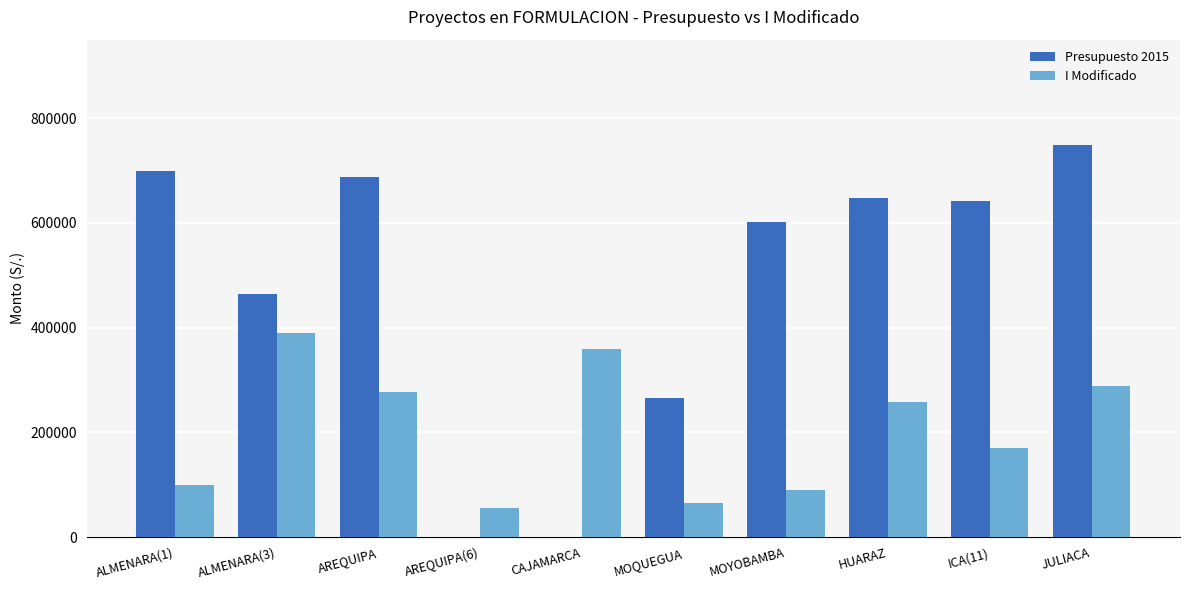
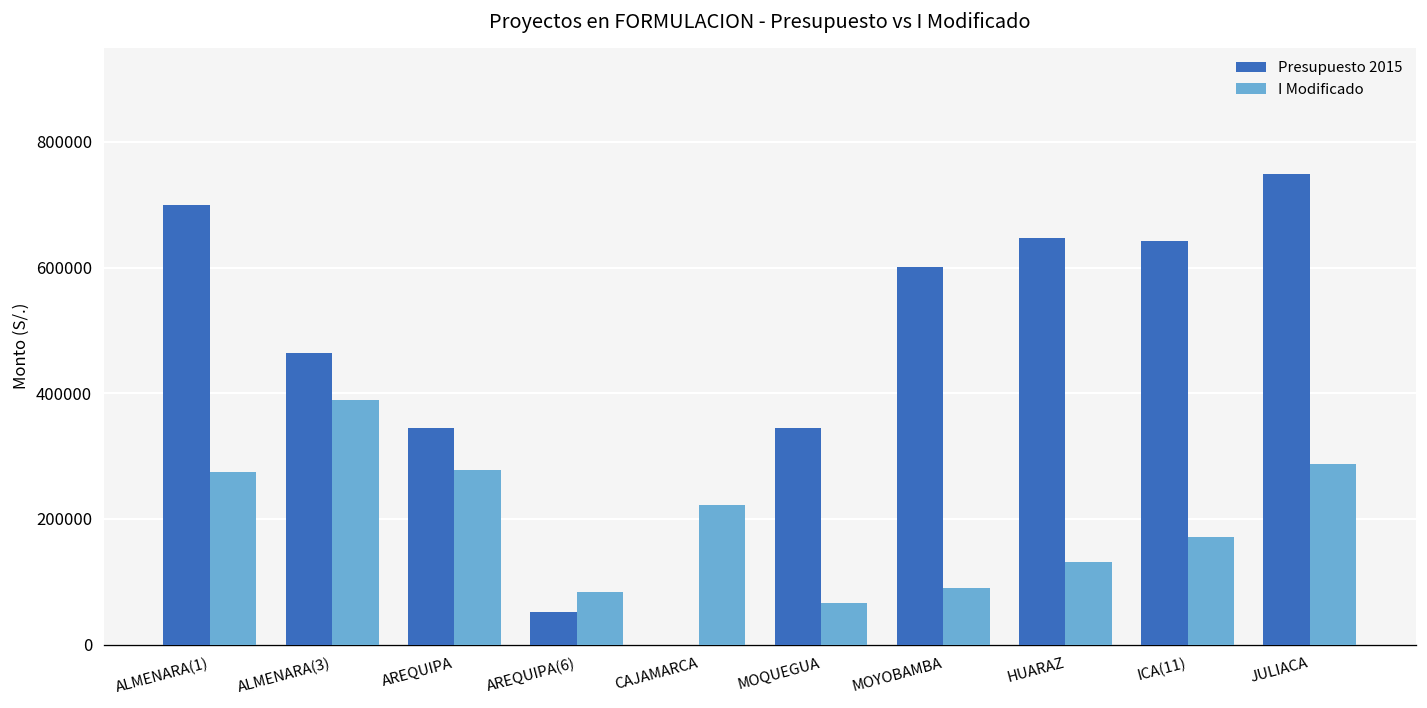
I Modificado, ALMENARA(1): 100000 -> 270000
Presupuesto 2015, AREQUIPA: 690000 -> 340000
Presupuesto 2015, AREQUIPA(6): 0 -> 50000
I Modificado, AREQUIPA(6): 60000 -> 80000
I Modificado, CAJAMARCA: 360000 -> 220000
Presupuesto 2015, MOQUEGUA: 270000 -> 340000
I Modificado, HUARAZ: 260000 -> 130000
